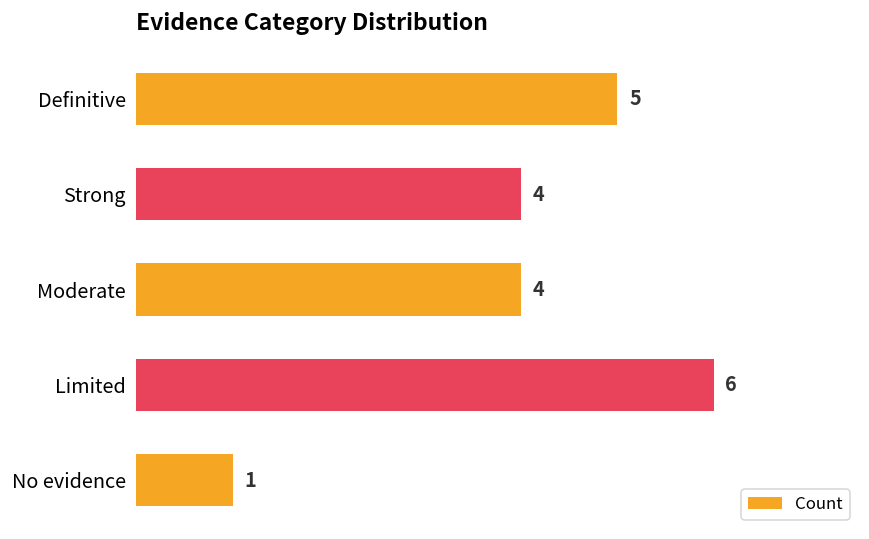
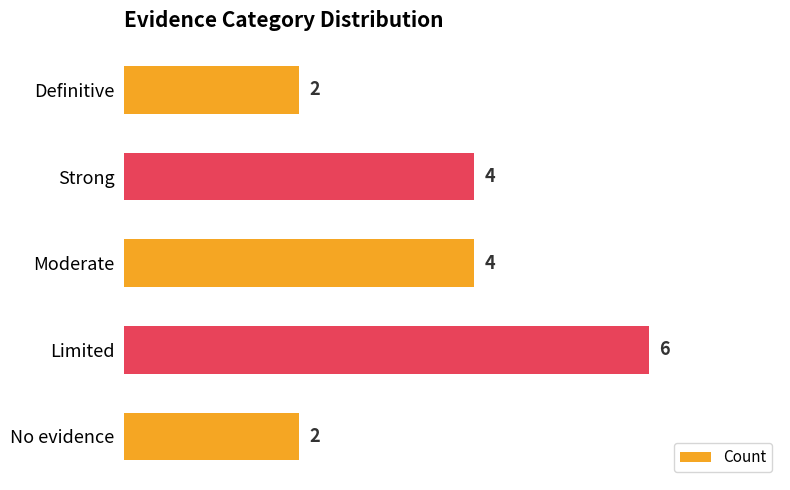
Definitive: 5 -> 2
No evidence: 1 -> 2
